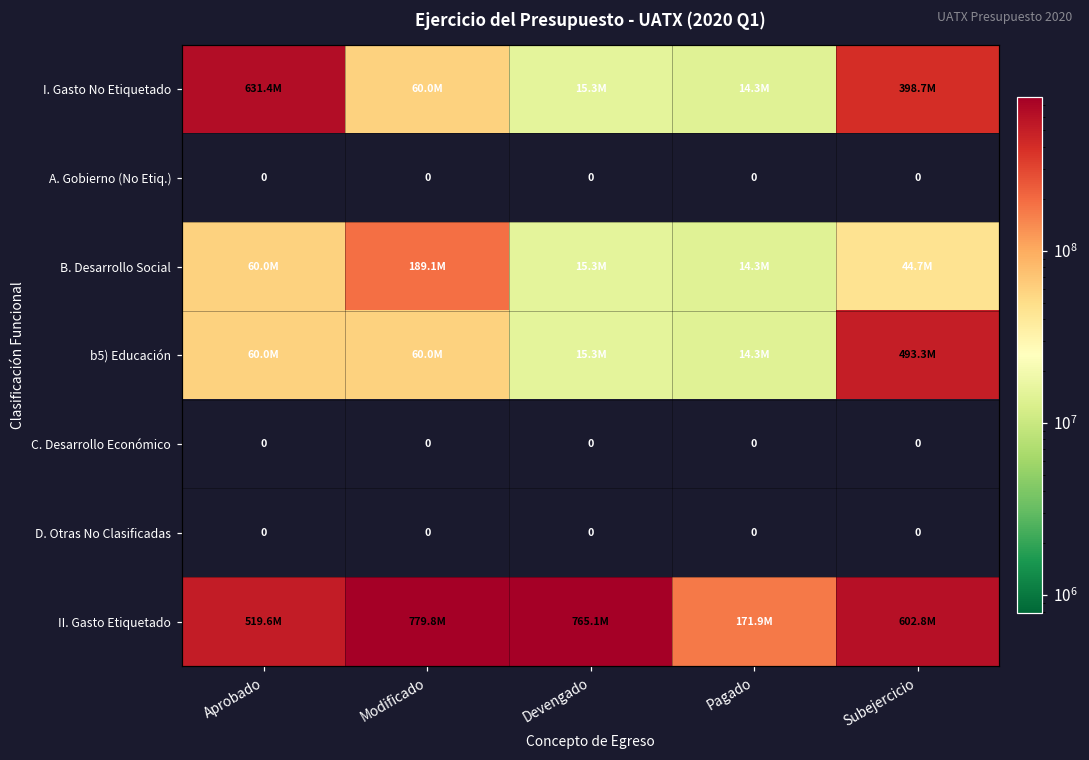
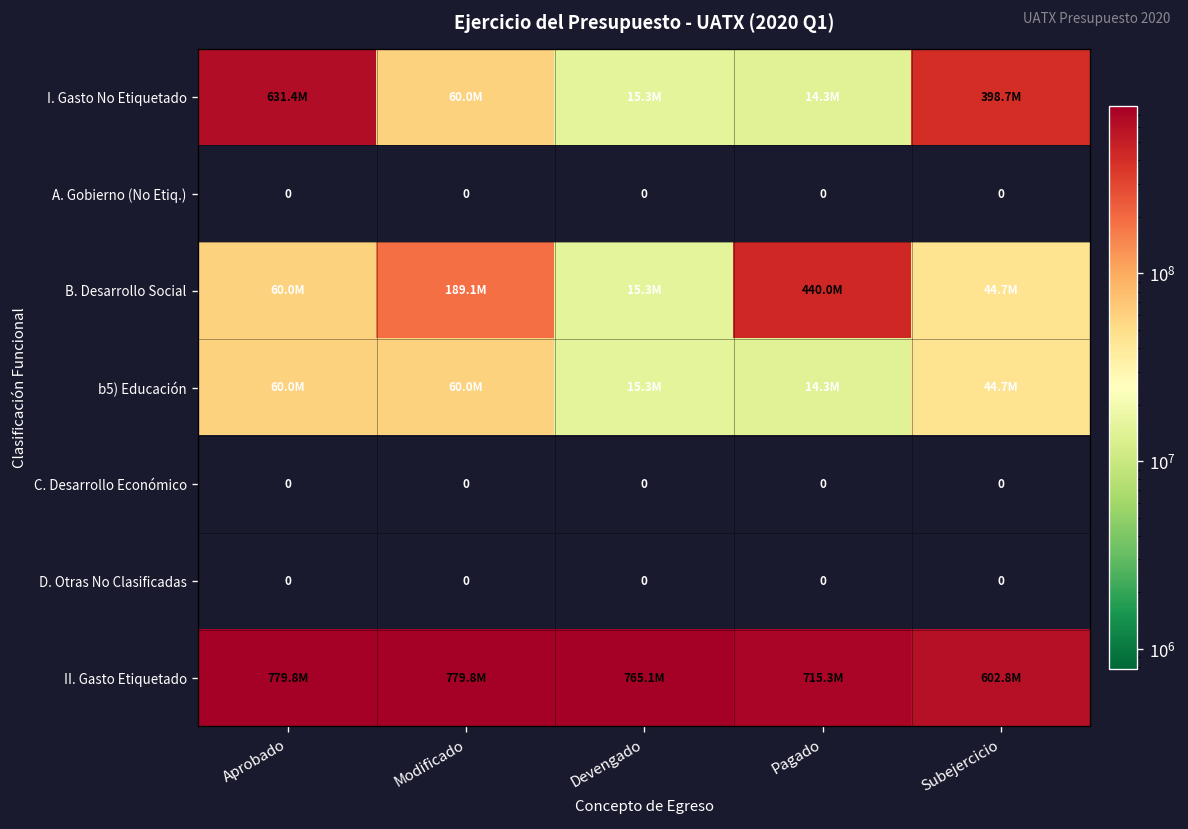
B. Desarrollo Social, Pagado: 14.3M -> 440.0M
b5) Educación, Subejercicio: 493.3M -> 44.7M
II. Gasto Etiquetado, Aprobado: 519.6M -> 779.8M
II. Gasto Etiquetado, Pagado: 171.9M -> 715.3M
